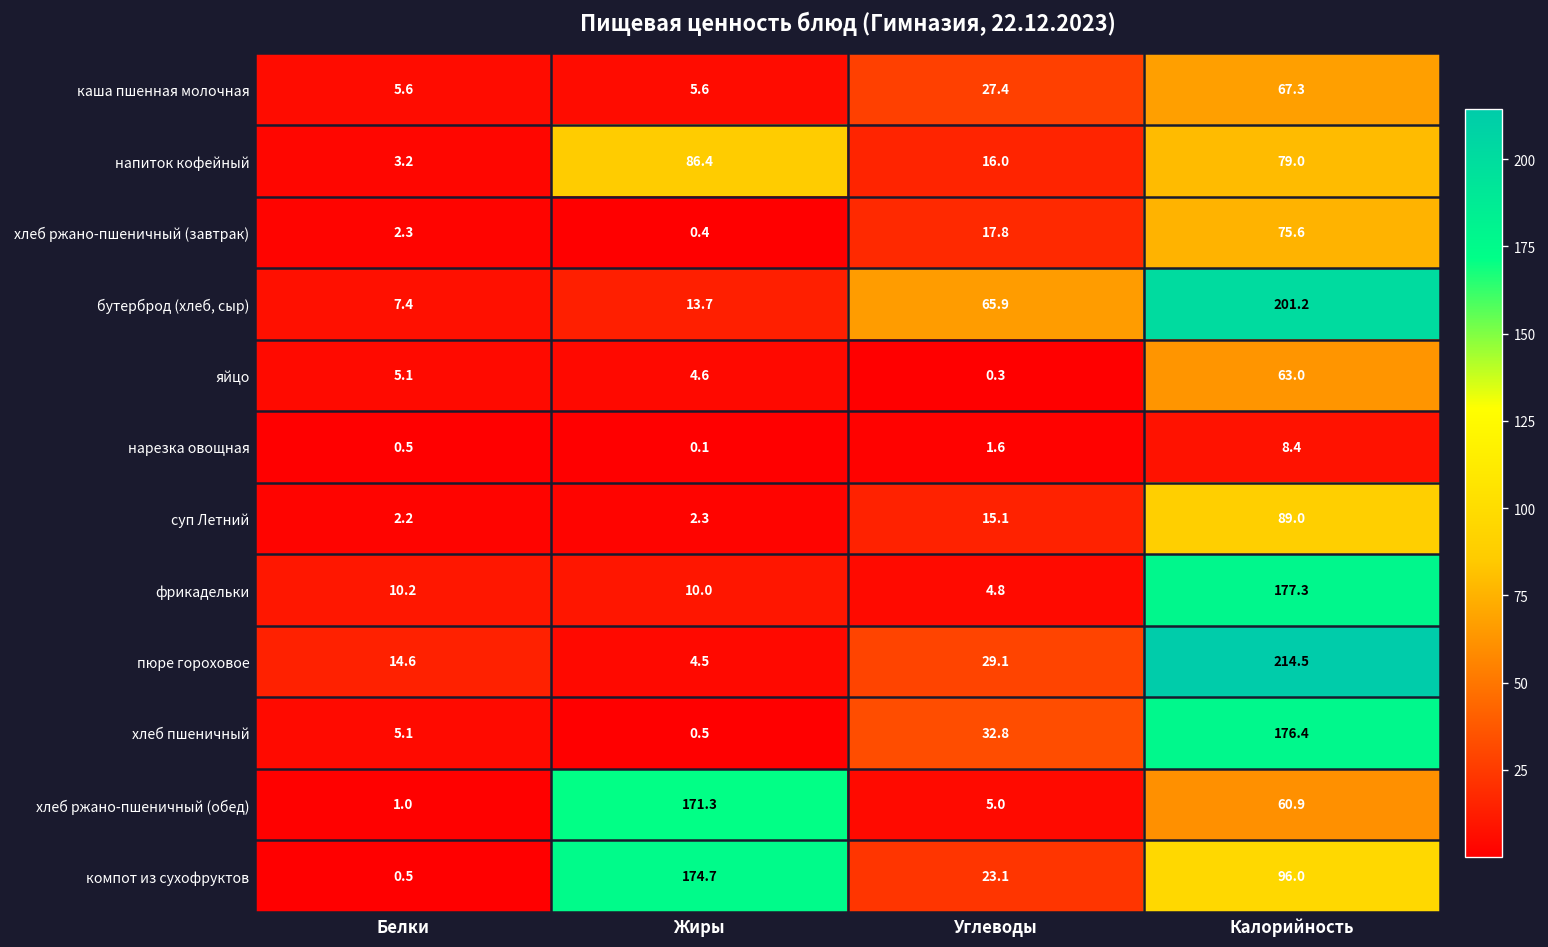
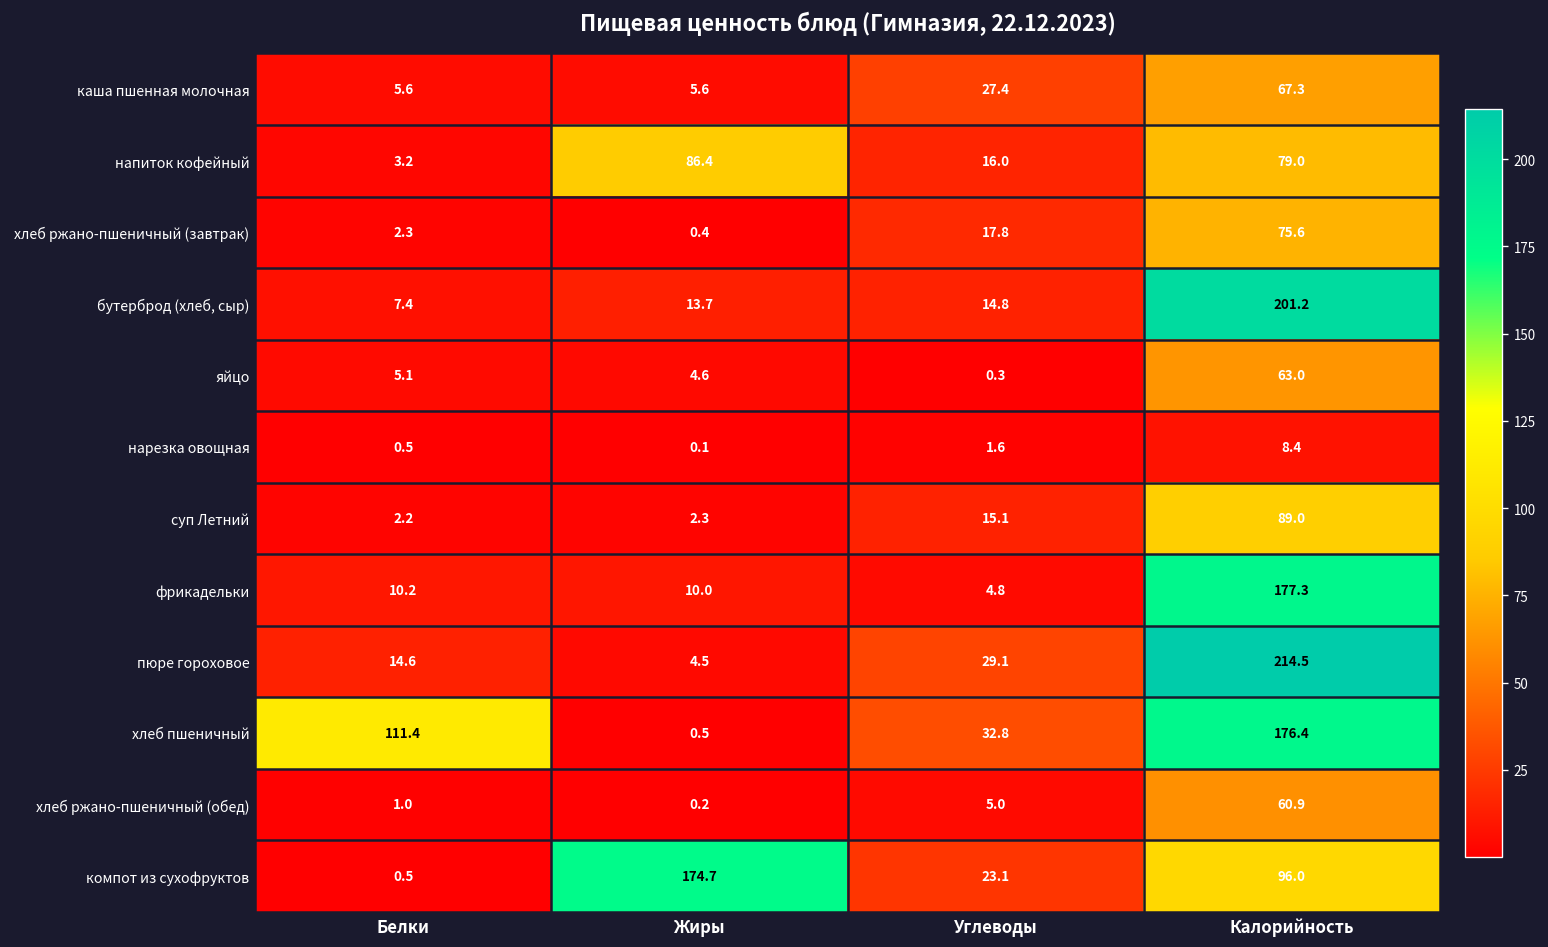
бутерброд (хлеб, сыр), Углеводы: 65.9 -> 14.8
хлеб пшеничный, Белки: 5.1 -> 111.4
хлеб ржано-пшеничный (обед), Жиры: 171.3 -> 0.2
